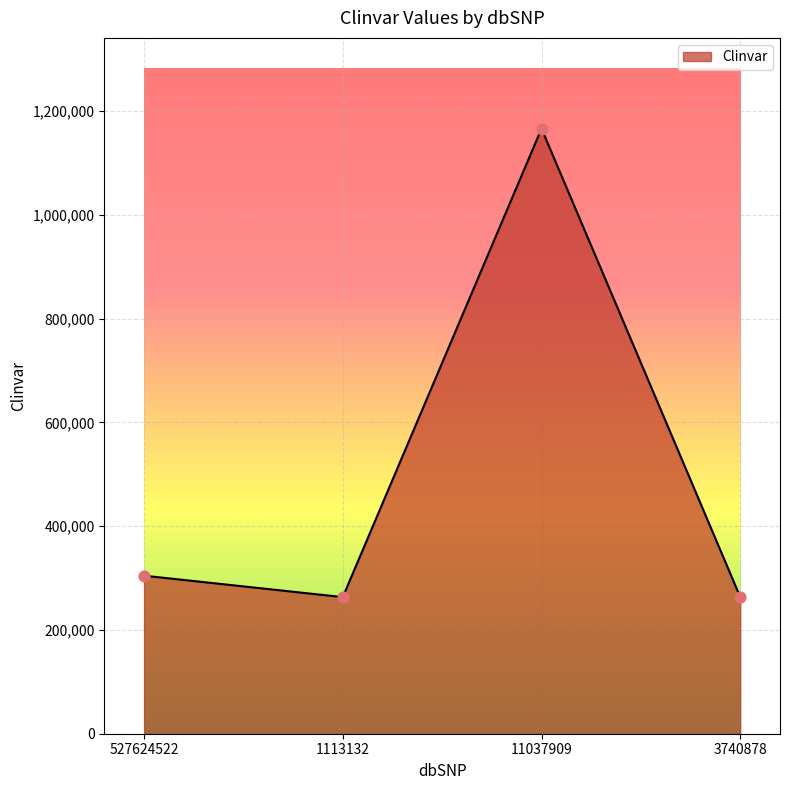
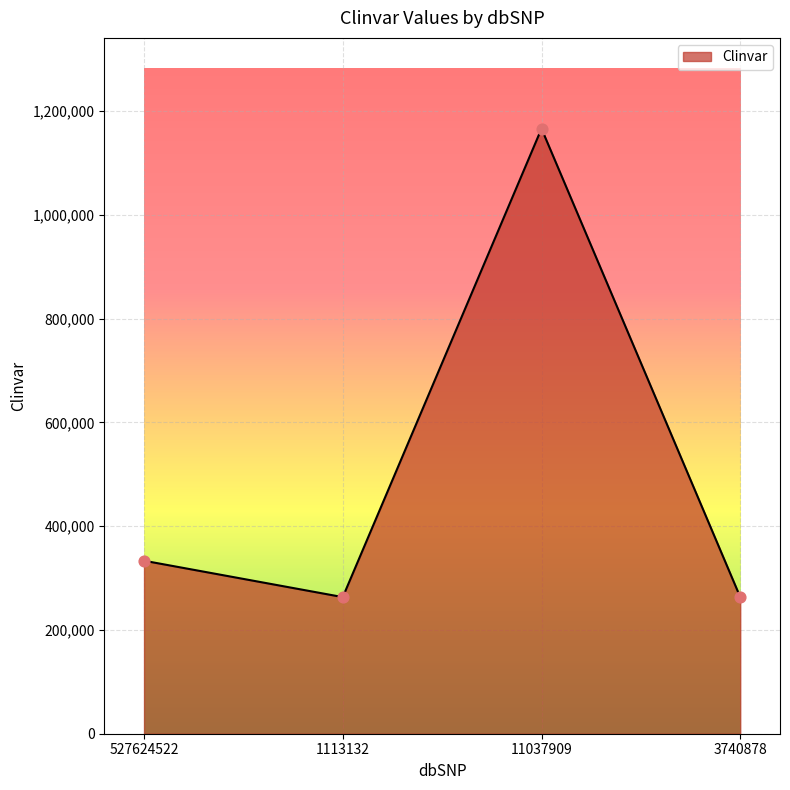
527624522: 300,000 -> 330,000
